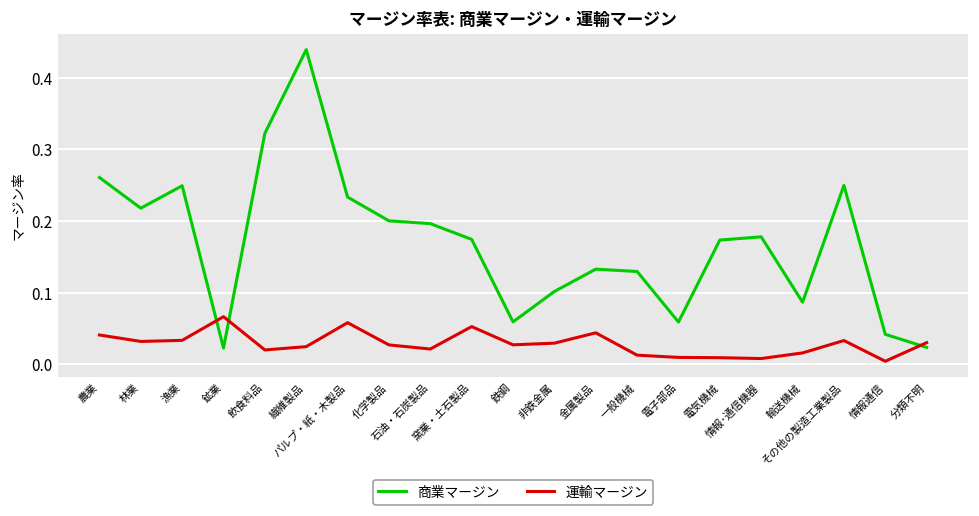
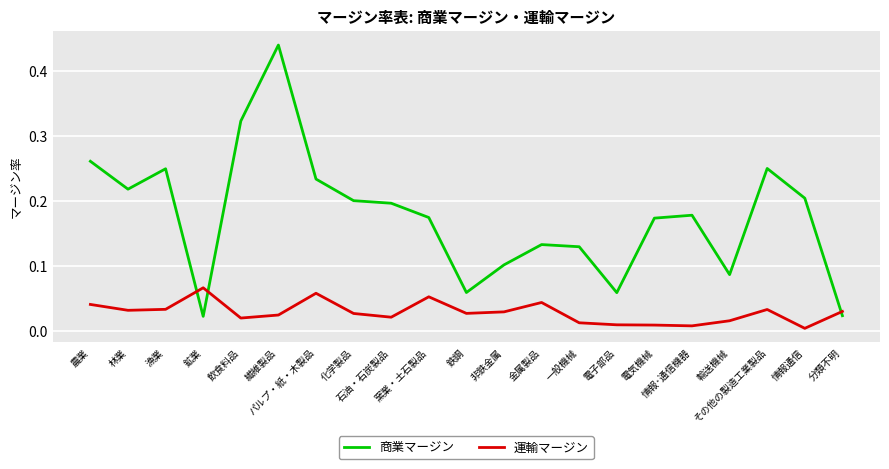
商業マージン, 情報通信: 0.04 -> 0.20
